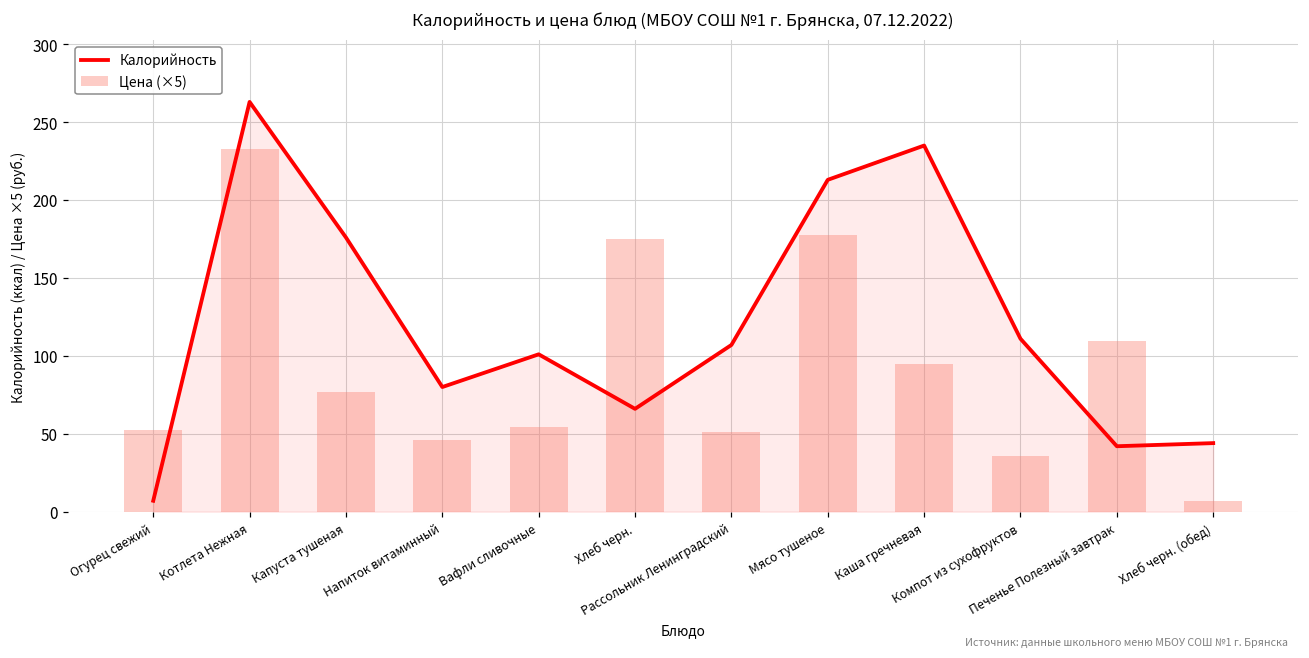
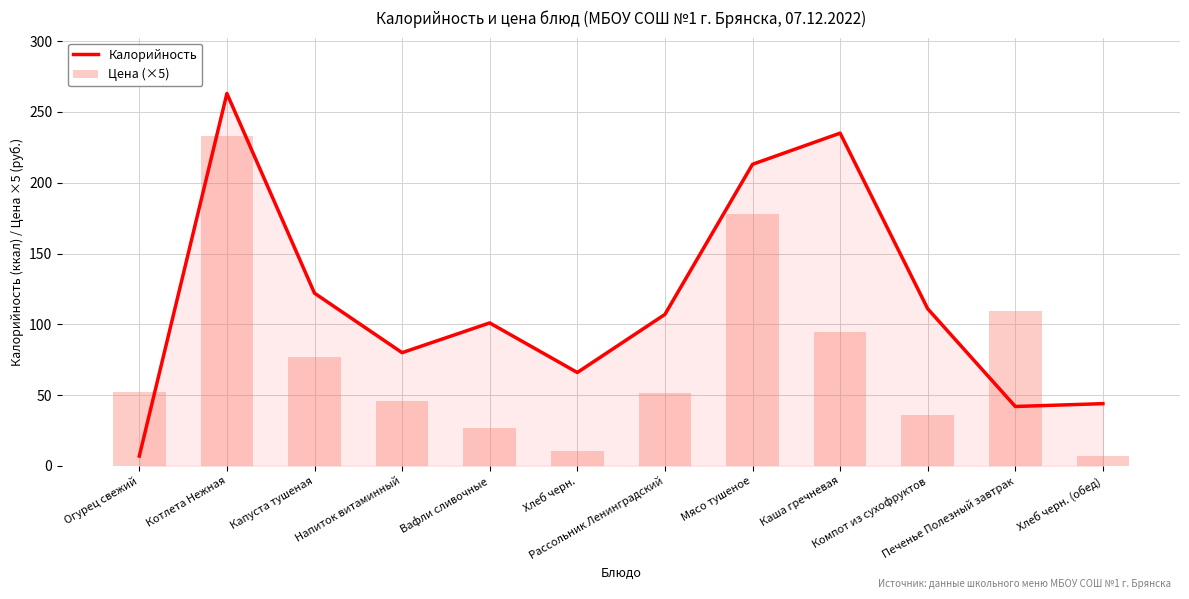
Калорийность, Капуста тушеная: 176 -> 122
Цена (×5), Вафли сливочные: 55 -> 27
Цена (×5), Хлеб черн.: 175 -> 11
